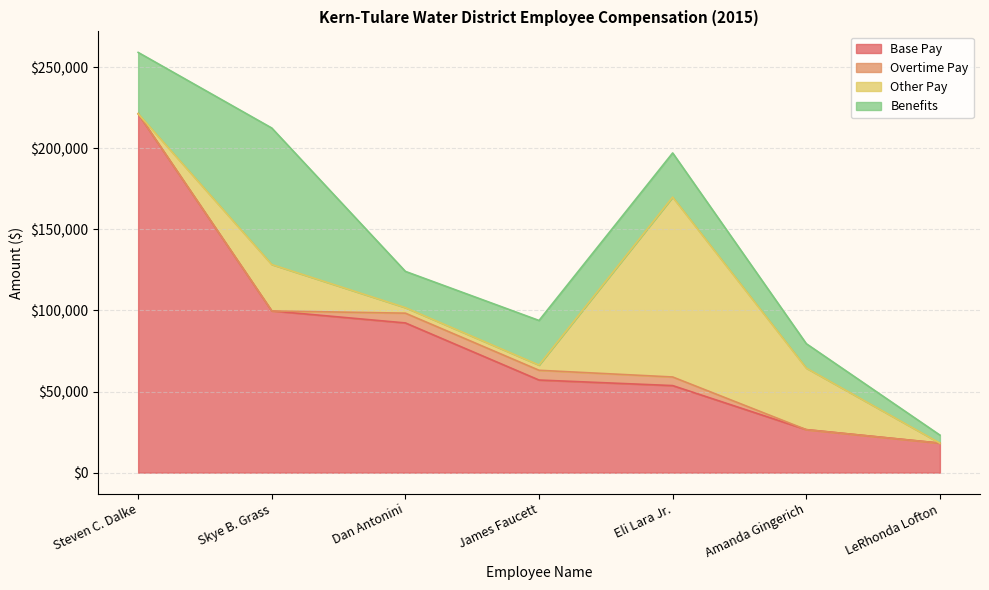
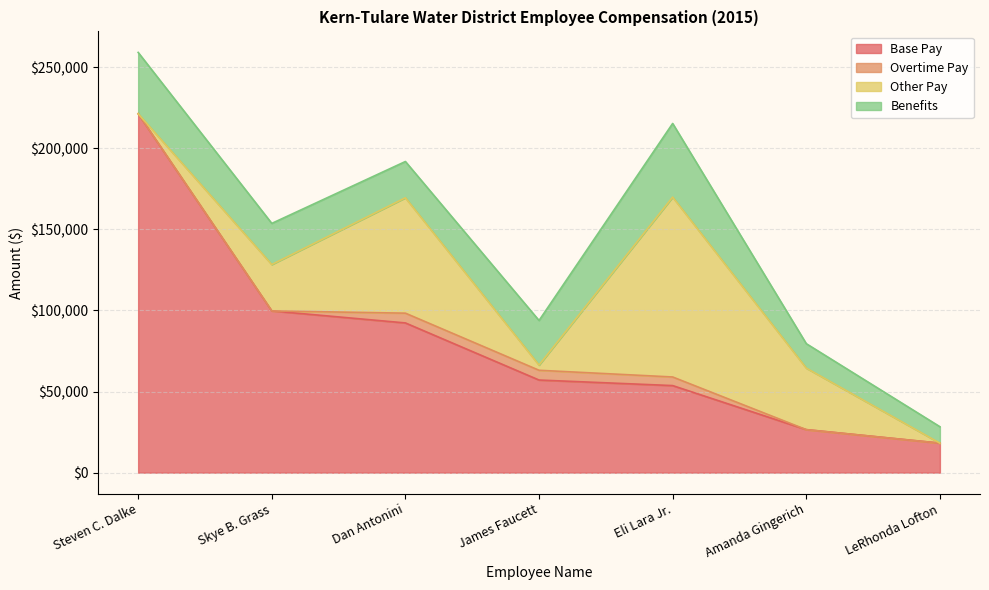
Benefits, Skye B. Grass: $84,000 -> $25,000
Other Pay, Dan Antonini: $3,000 -> $71,000
Benefits, Eli Lara Jr.: $27,000 -> $45,000
Benefits, LeRhonda Lofton: $5,000 -> $10,000
